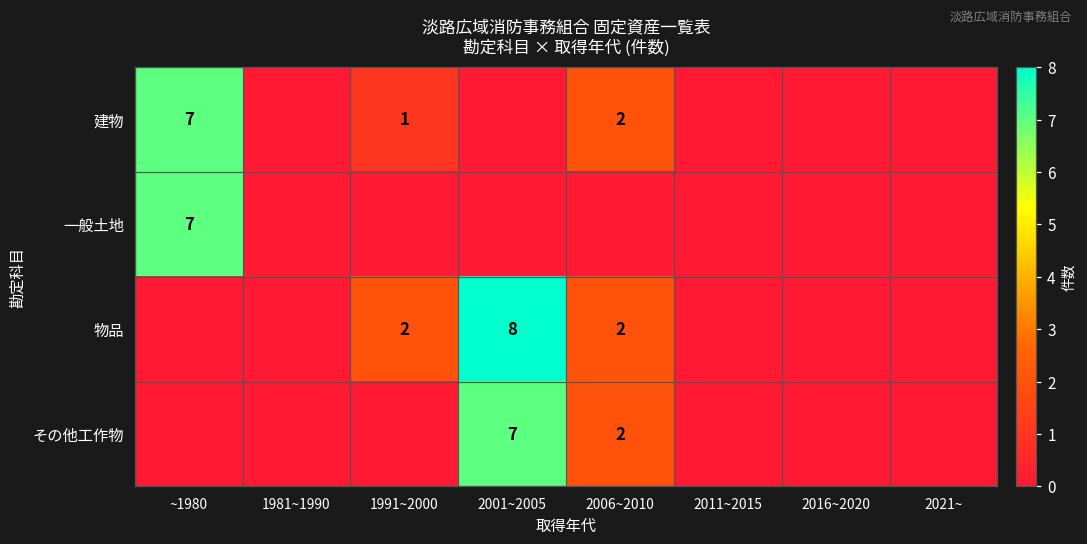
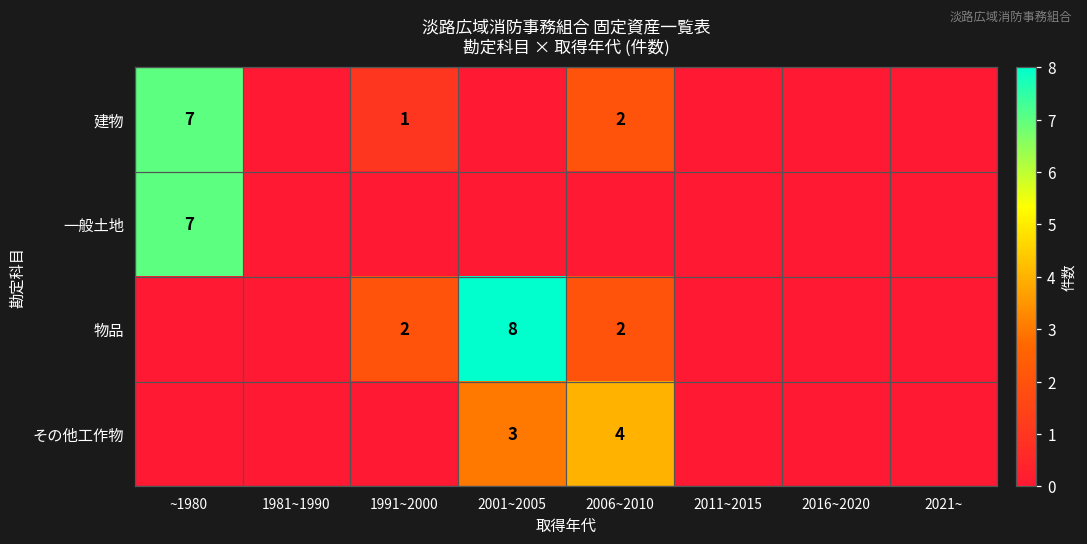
その他工作物, 2001~2005: 7 -> 3
その他工作物, 2006~2010: 2 -> 4
